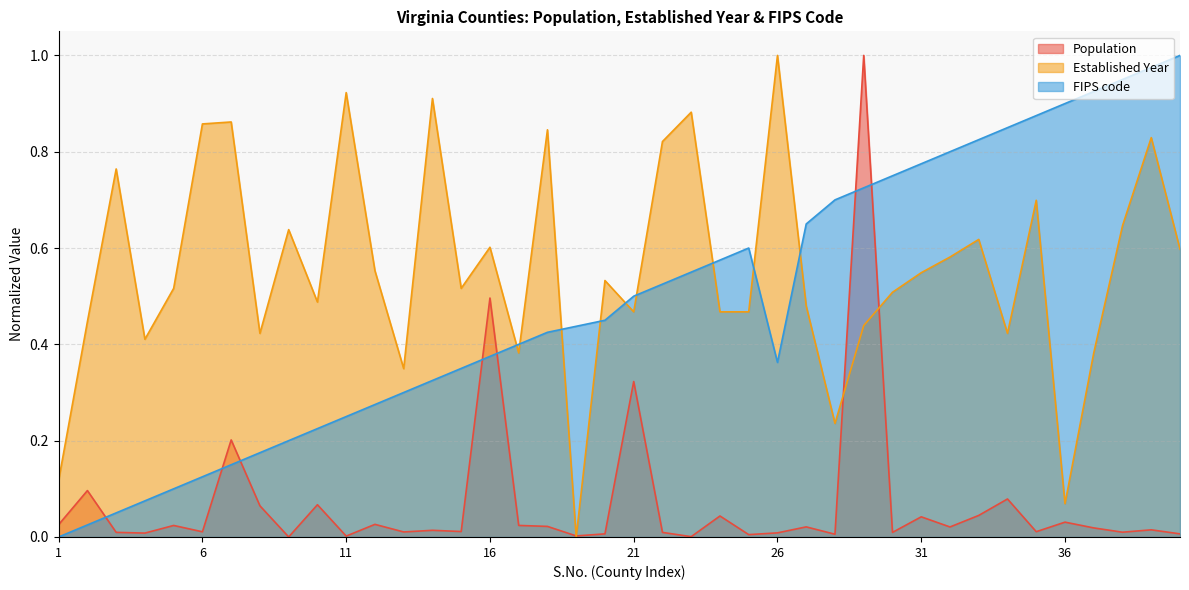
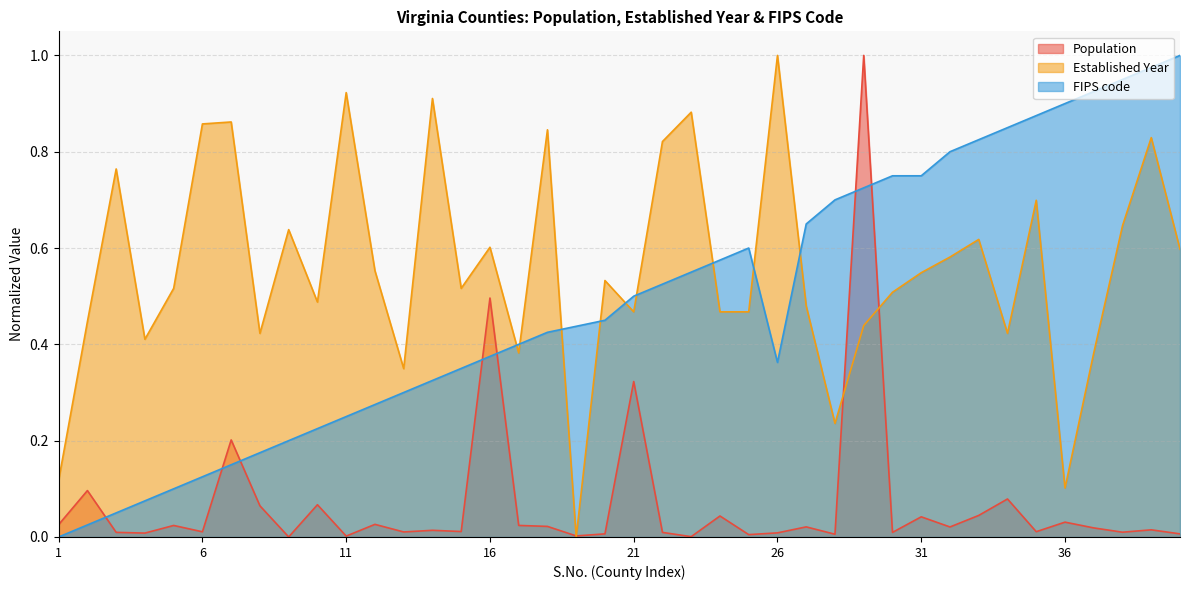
FIPS code, 31: 0.78 -> 0.75
Established Year, 36: 0.07 -> 0.10
